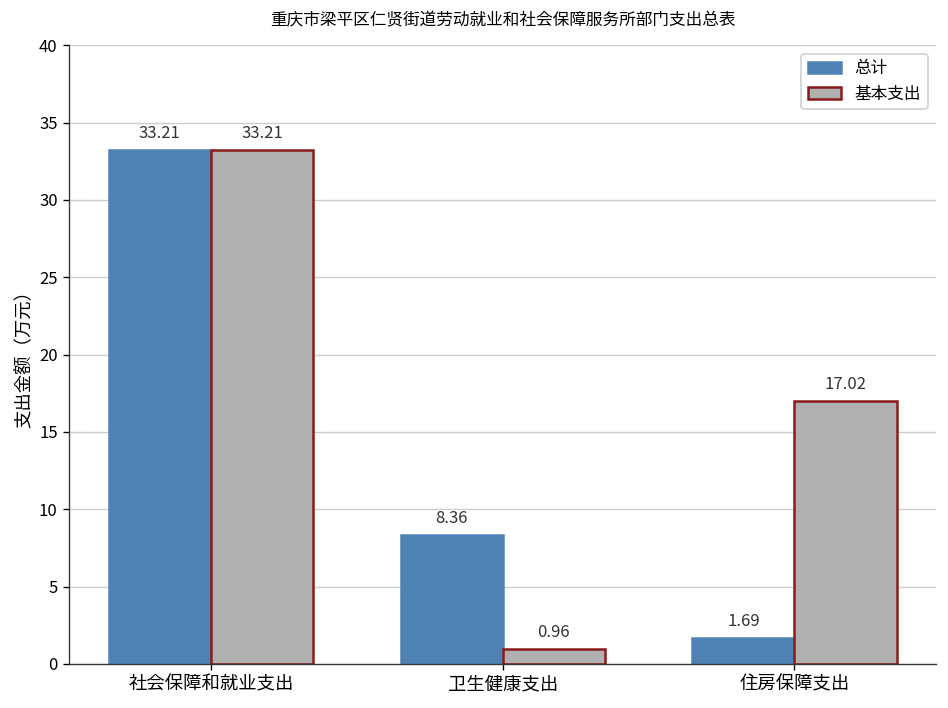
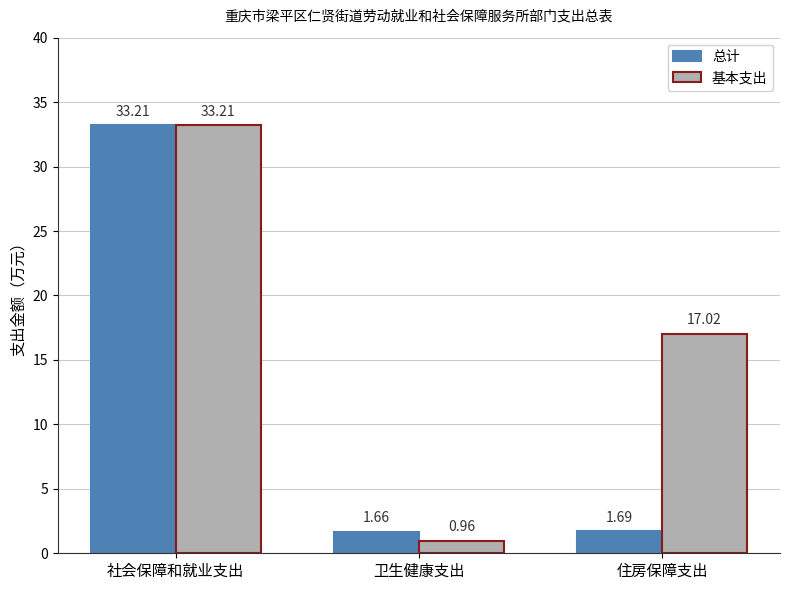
总计, 卫生健康支出: 8.36 -> 1.66
